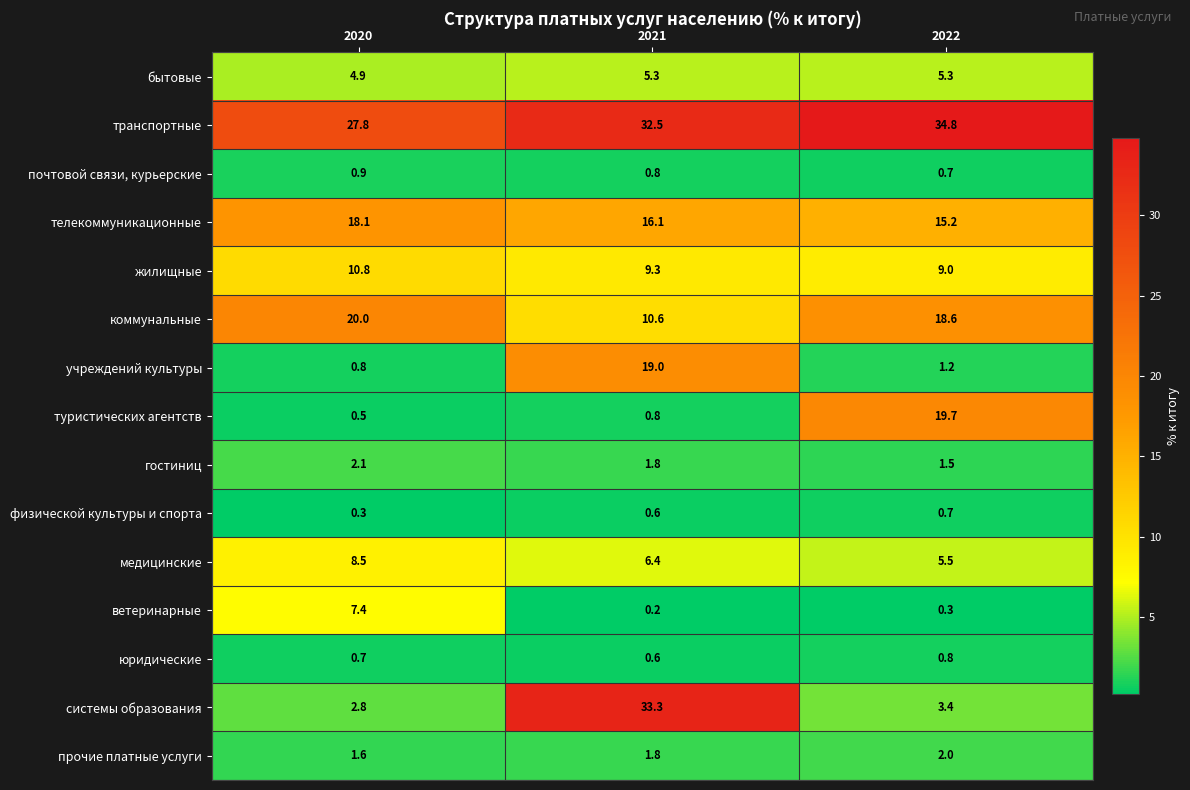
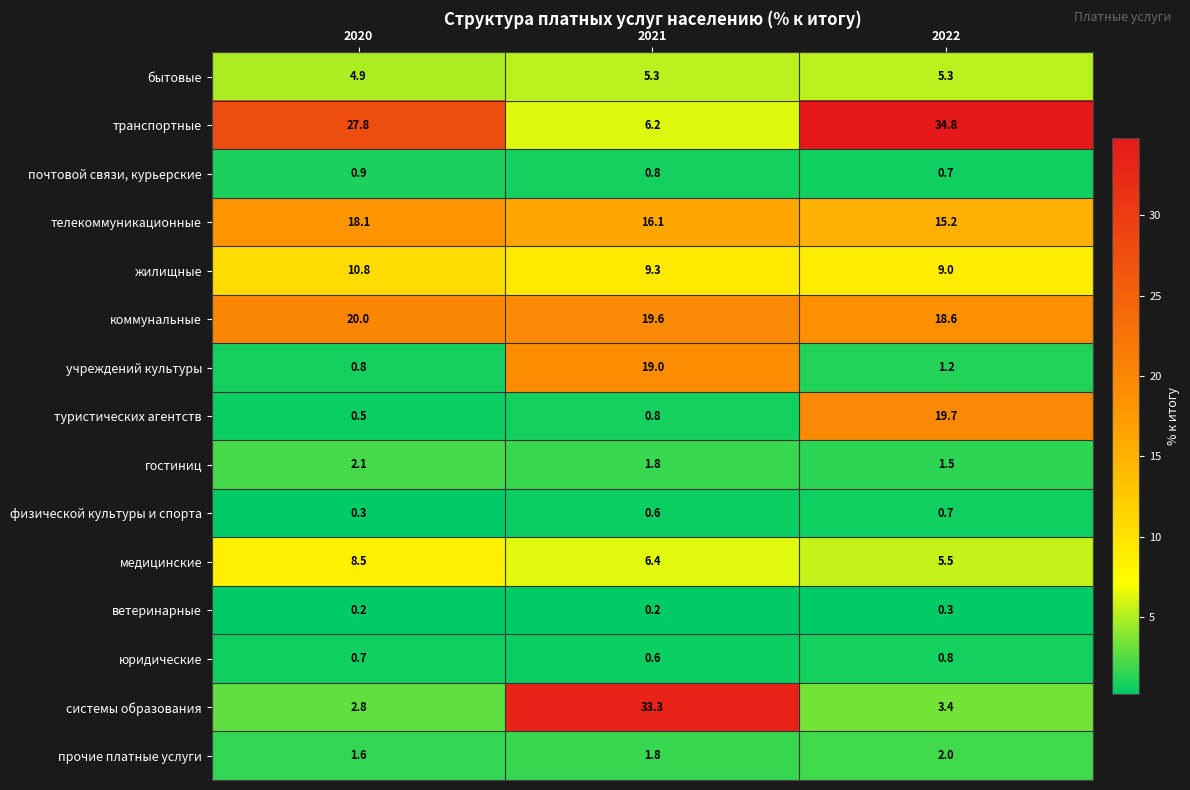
транспортные, 2021: 32.5 -> 6.2
коммунальные, 2021: 10.6 -> 19.6
ветеринарные, 2020: 7.4 -> 0.2
